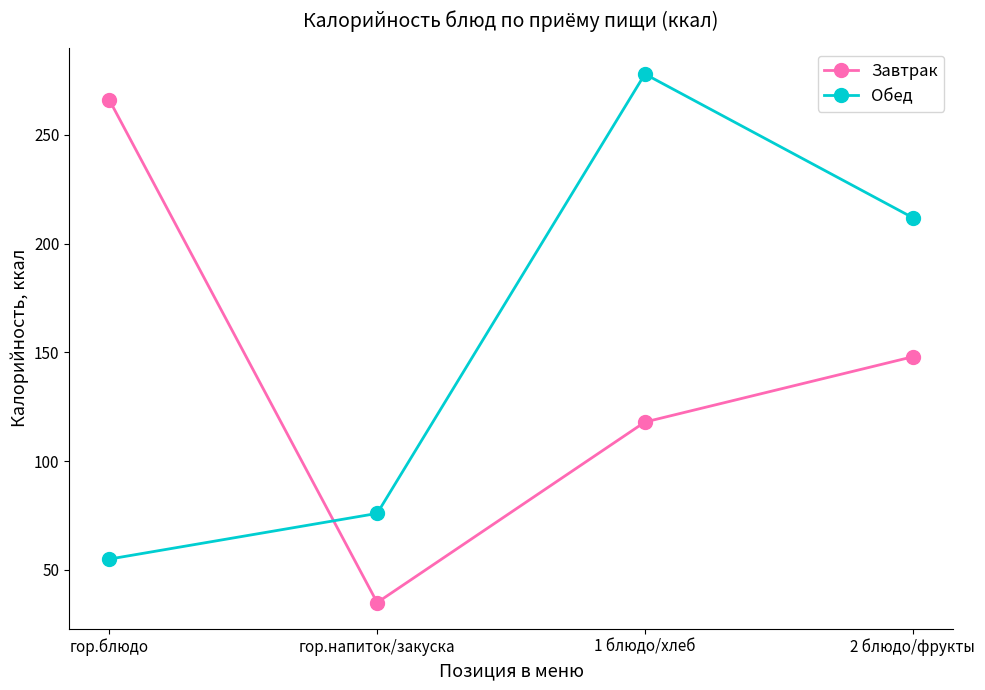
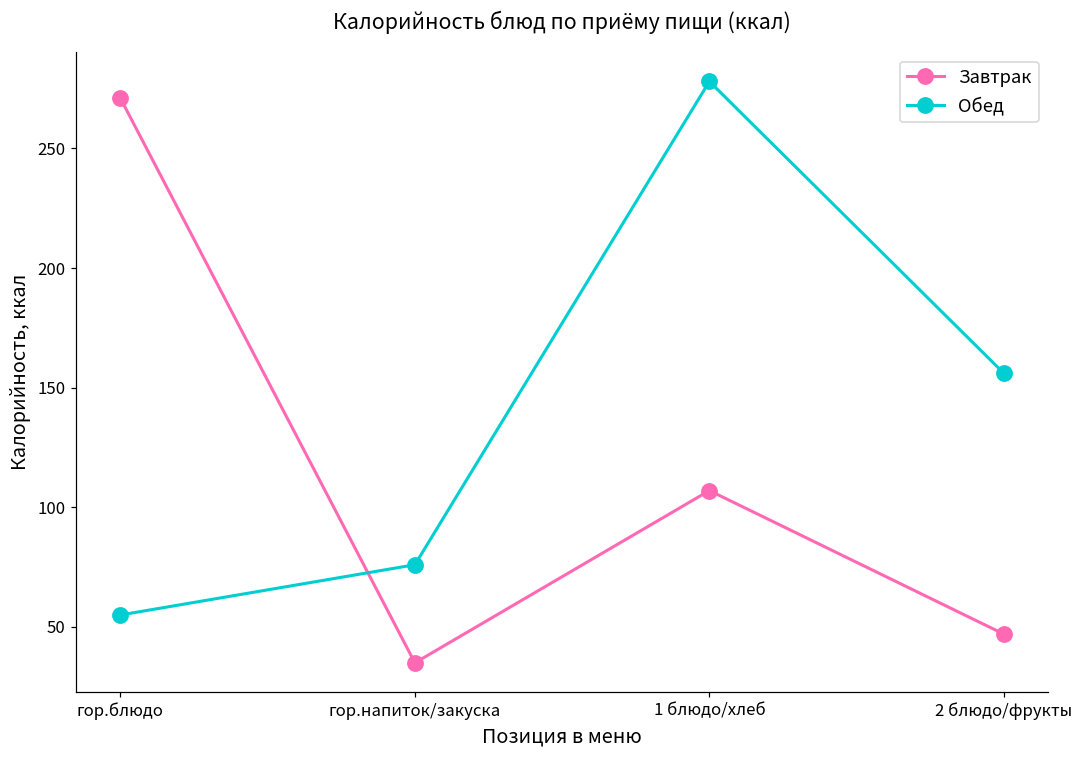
Завтрак, гор.блюдо: 266 -> 271
Завтрак, 1 блюдо/хлеб: 118 -> 107
Завтрак, 2 блюдо/фрукты: 148 -> 47
Обед, 2 блюдо/фрукты: 212 -> 156
